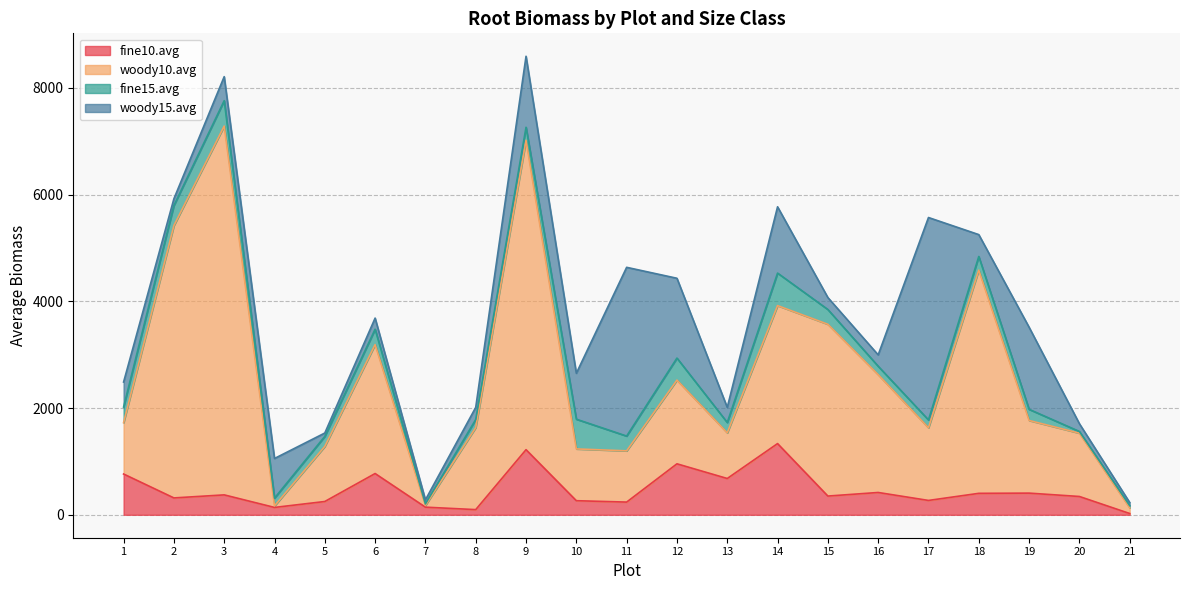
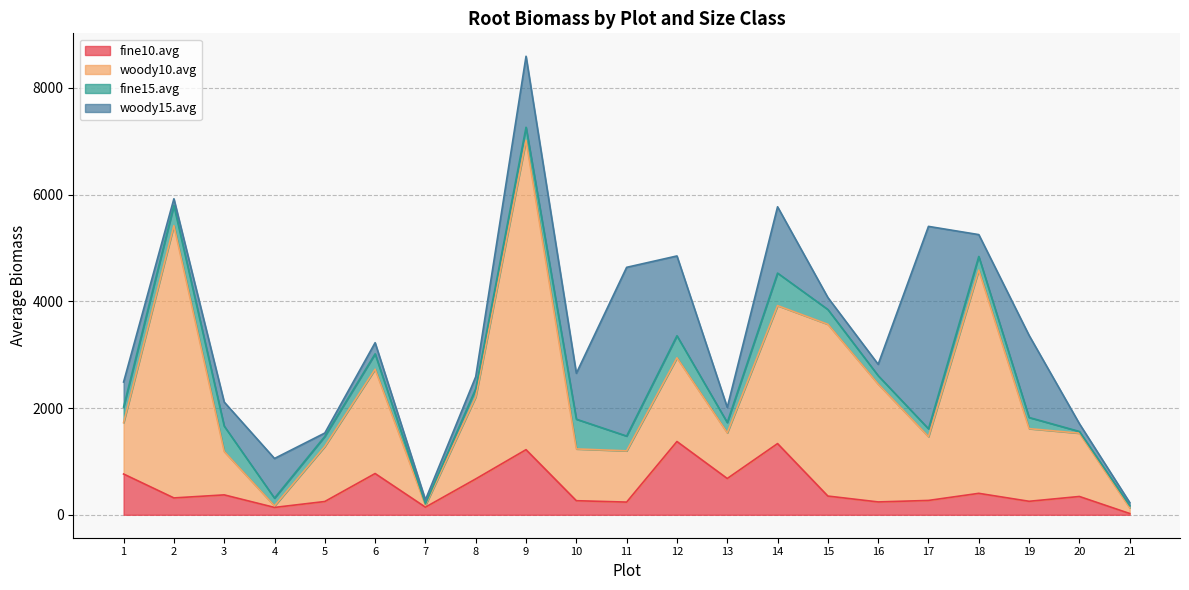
woody10.avg, 3: 6900 -> 800
woody10.avg, 6: 2400 -> 2000
fine10.avg, 8: 100 -> 700
fine10.avg, 12: 1000 -> 1400
fine10.avg, 16: 400 -> 200
woody10.avg, 17: 1400 -> 1200
fine10.avg, 19: 400 -> 300
